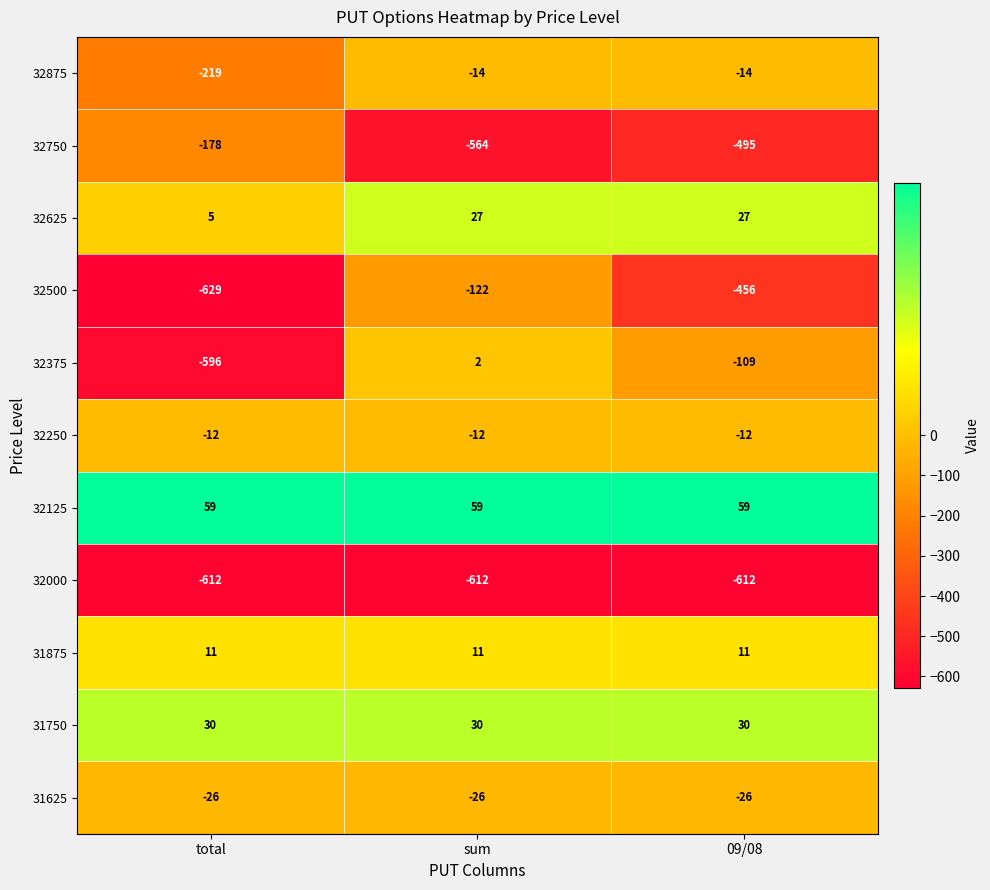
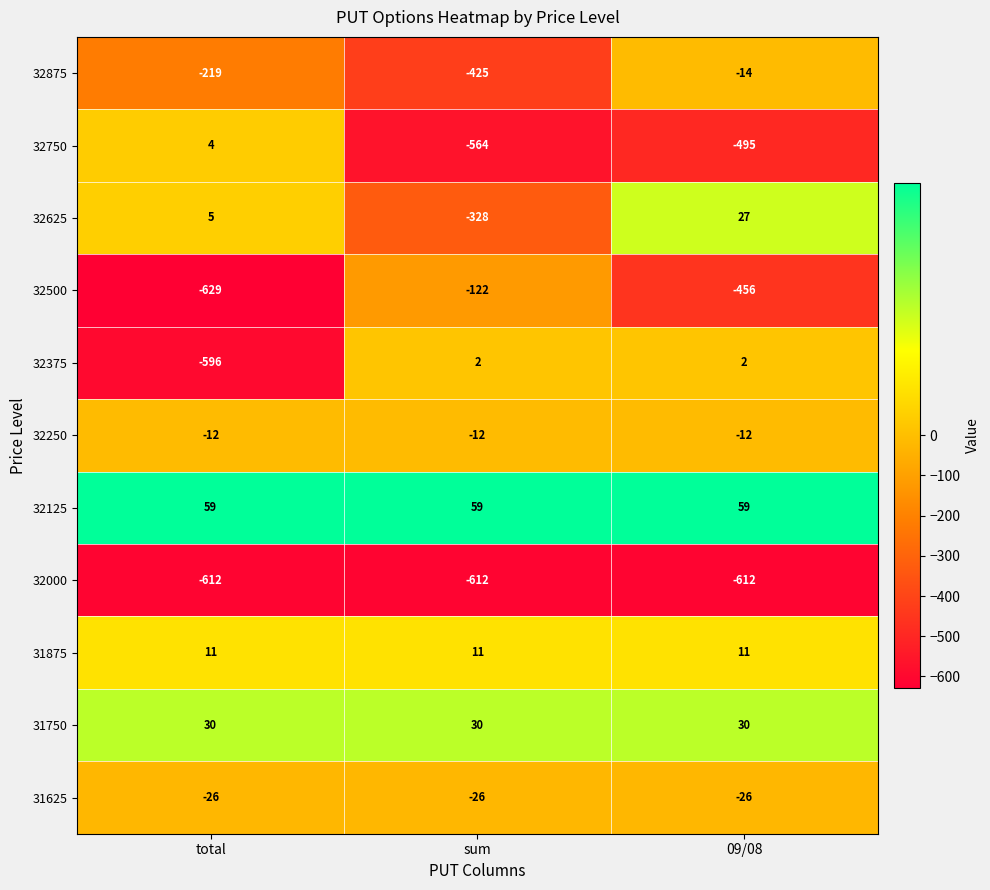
32875, sum: -14 -> -425
32750, total: -178 -> 4
32625, sum: 27 -> -328
32375, 09/08: -109 -> 2
